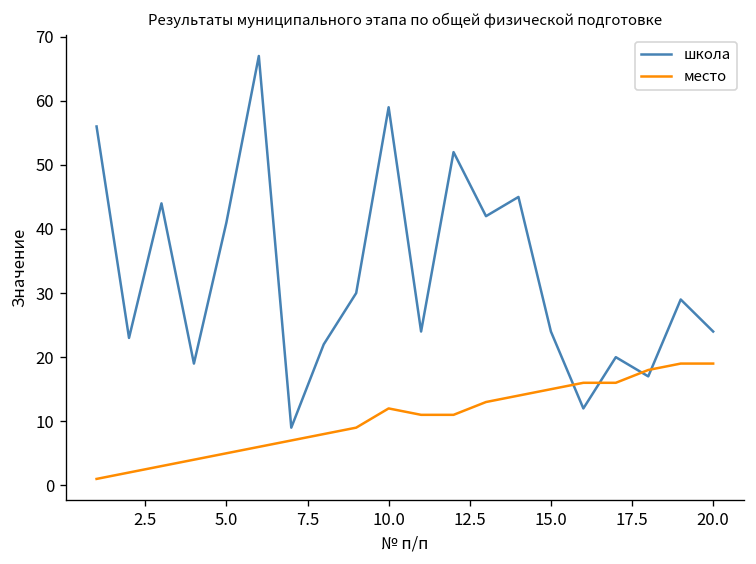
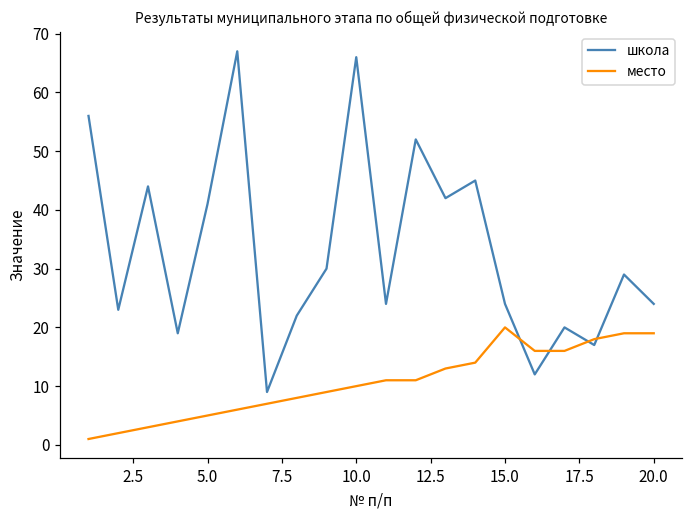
школа, 10.0: 59 -> 66
место, 10.0: 12 -> 10
место, 15.0: 15 -> 20
